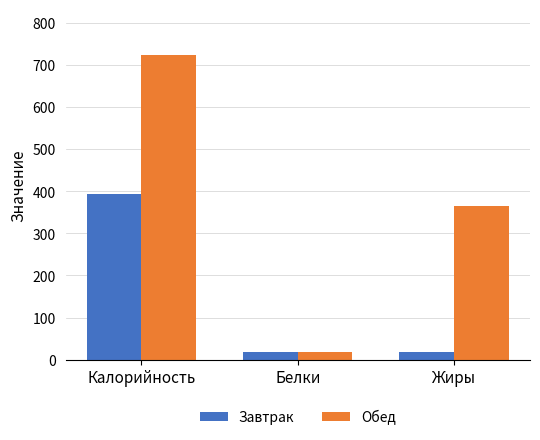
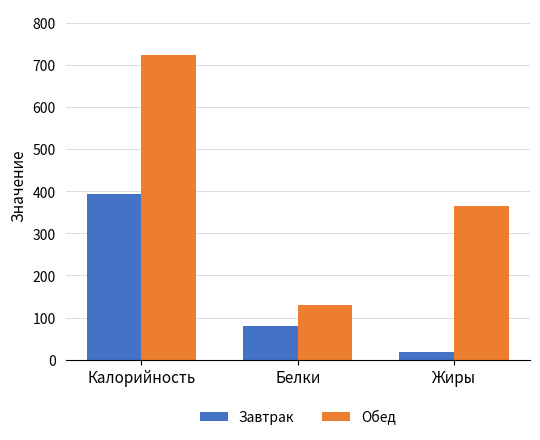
Завтрак, Белки: 20 -> 80
Обед, Белки: 20 -> 130
